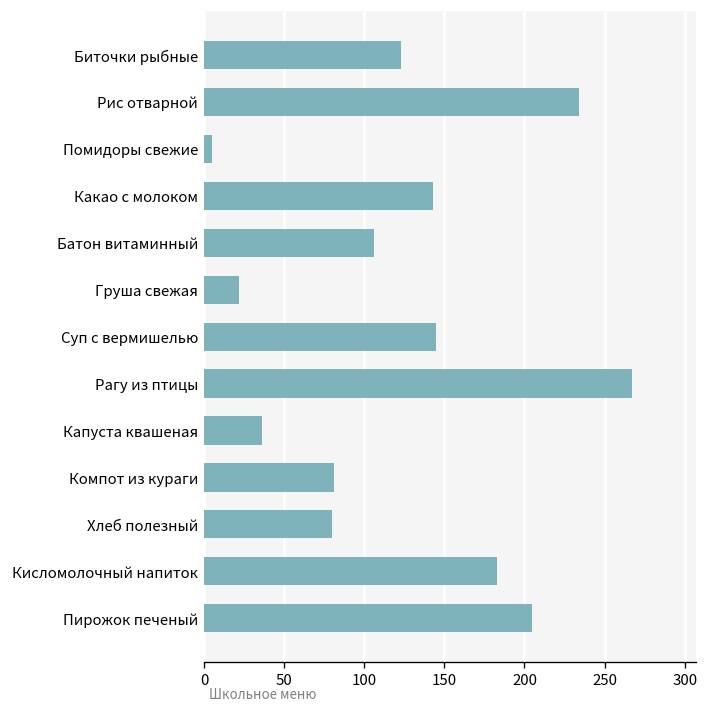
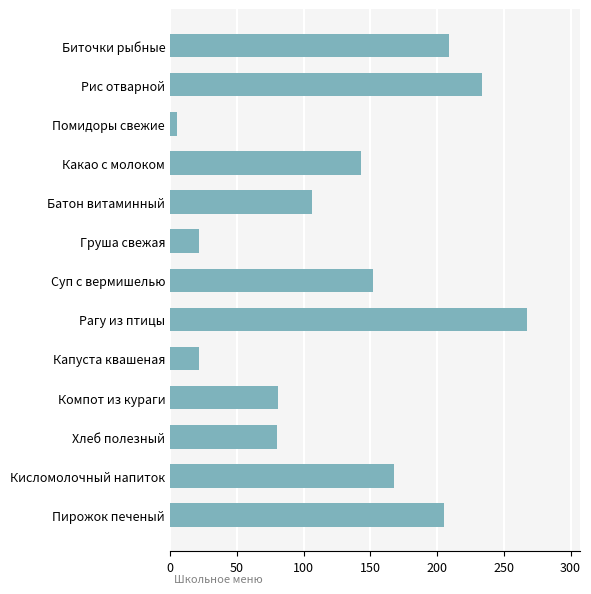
Биточки рыбные: 123 -> 209
Суп с вермишелью: 145 -> 152
Капуста квашеная: 36 -> 22
Кисломолочный напиток: 183 -> 168
